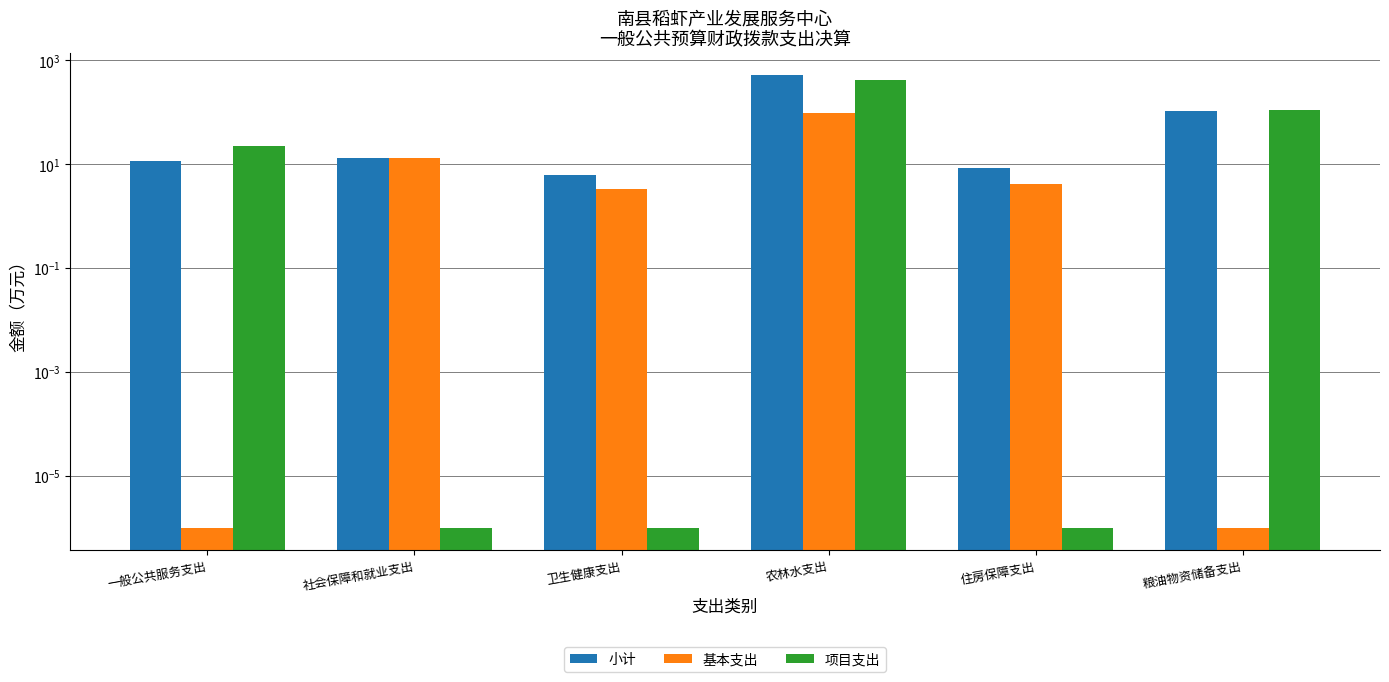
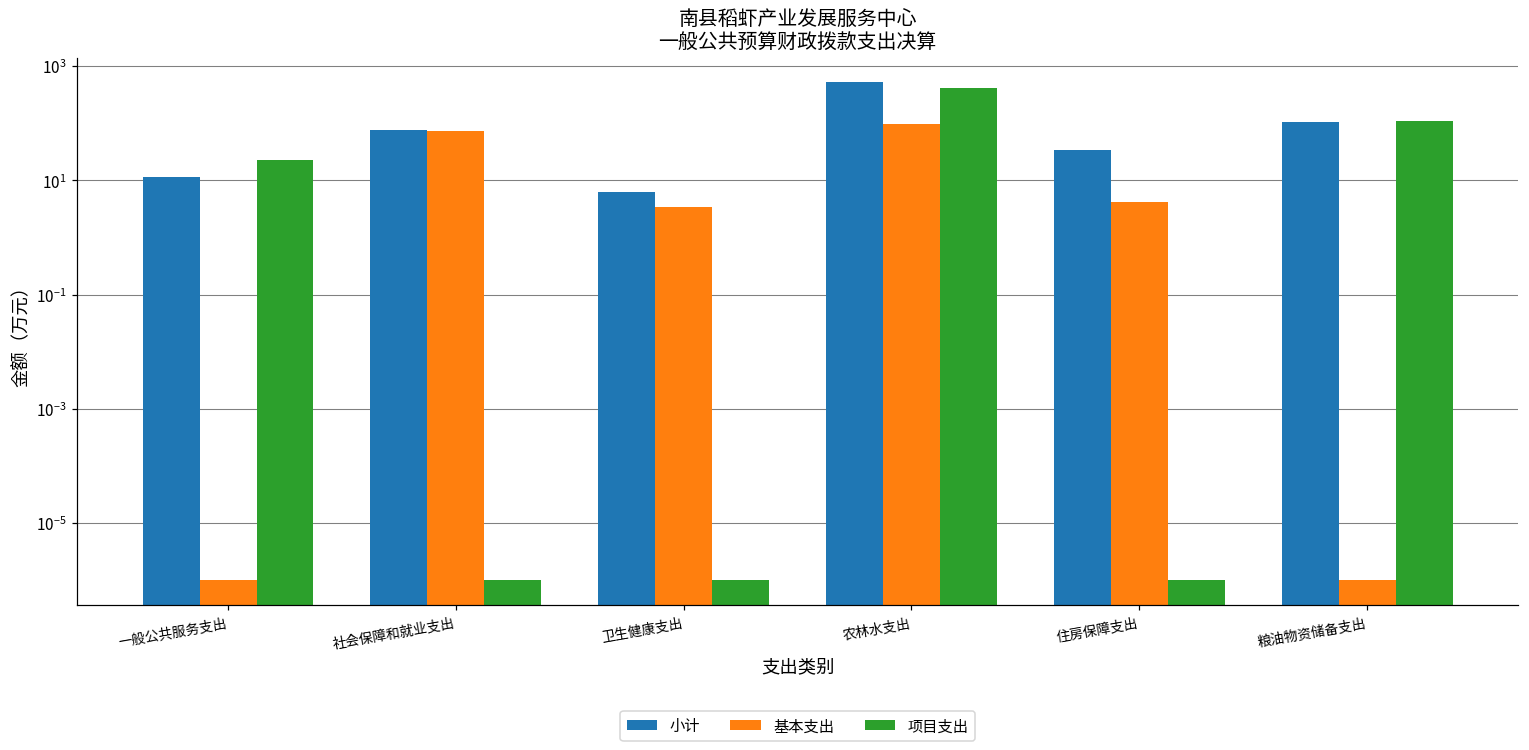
小计, 社会保障和就业支出: 13 -> 80
基本支出, 社会保障和就业支出: 13 -> 70
小计, 住房保障支出: 8 -> 30
